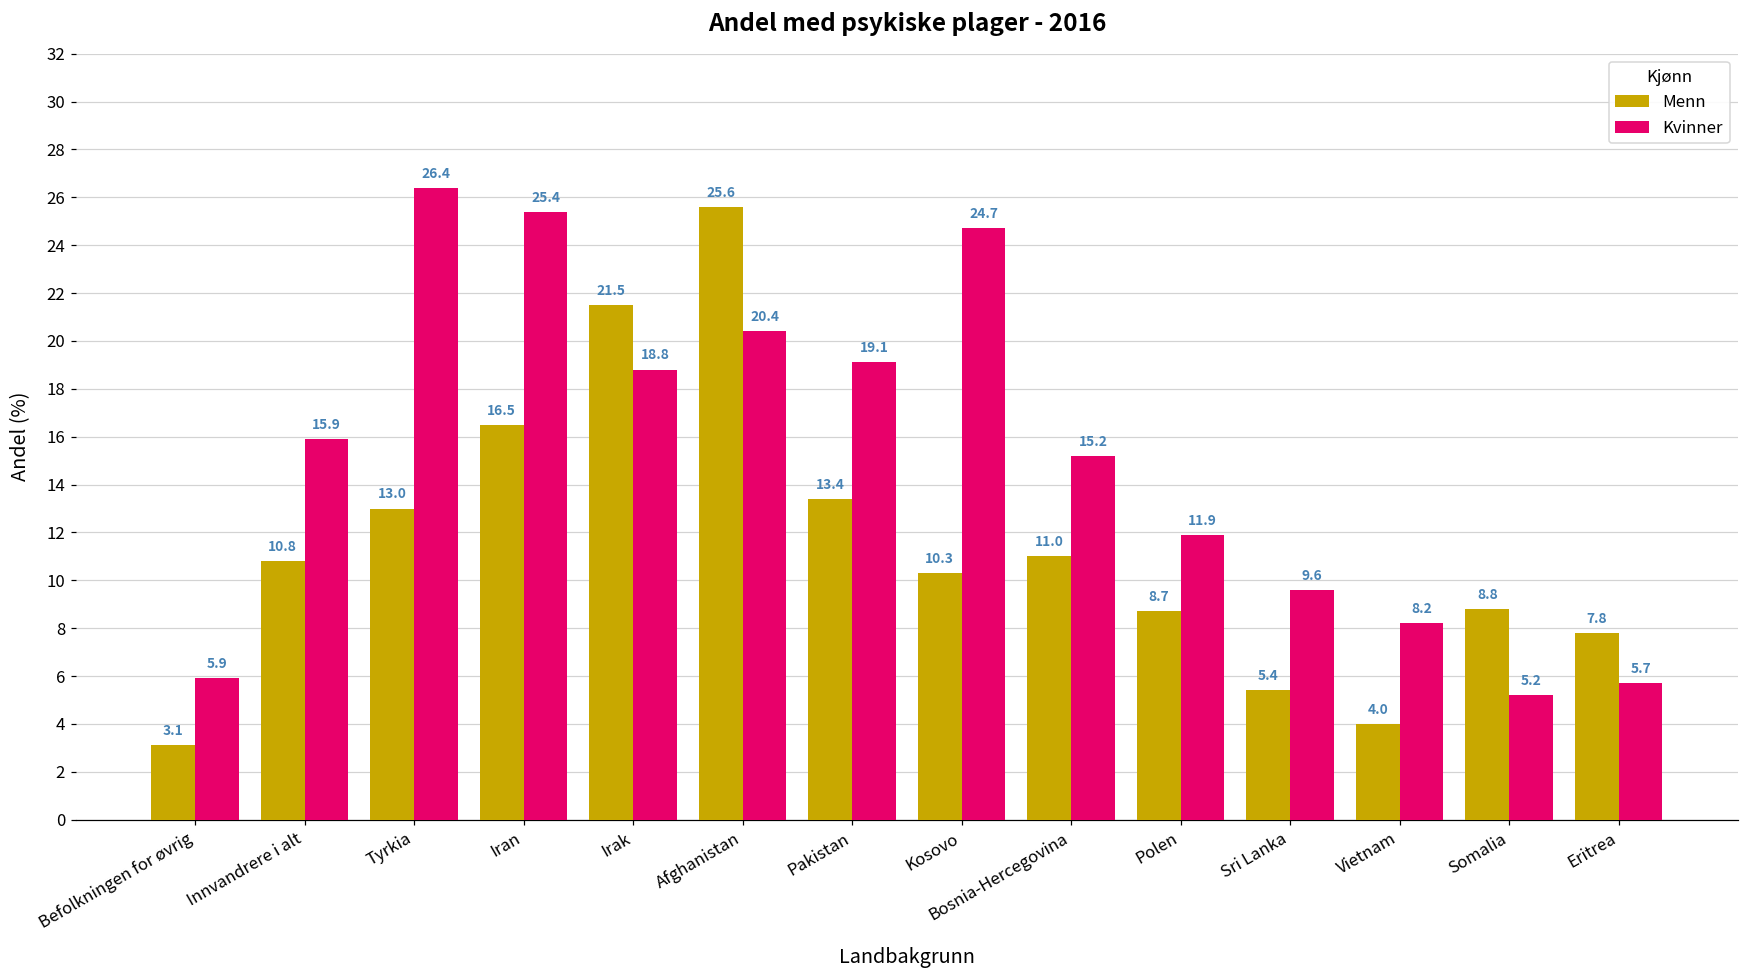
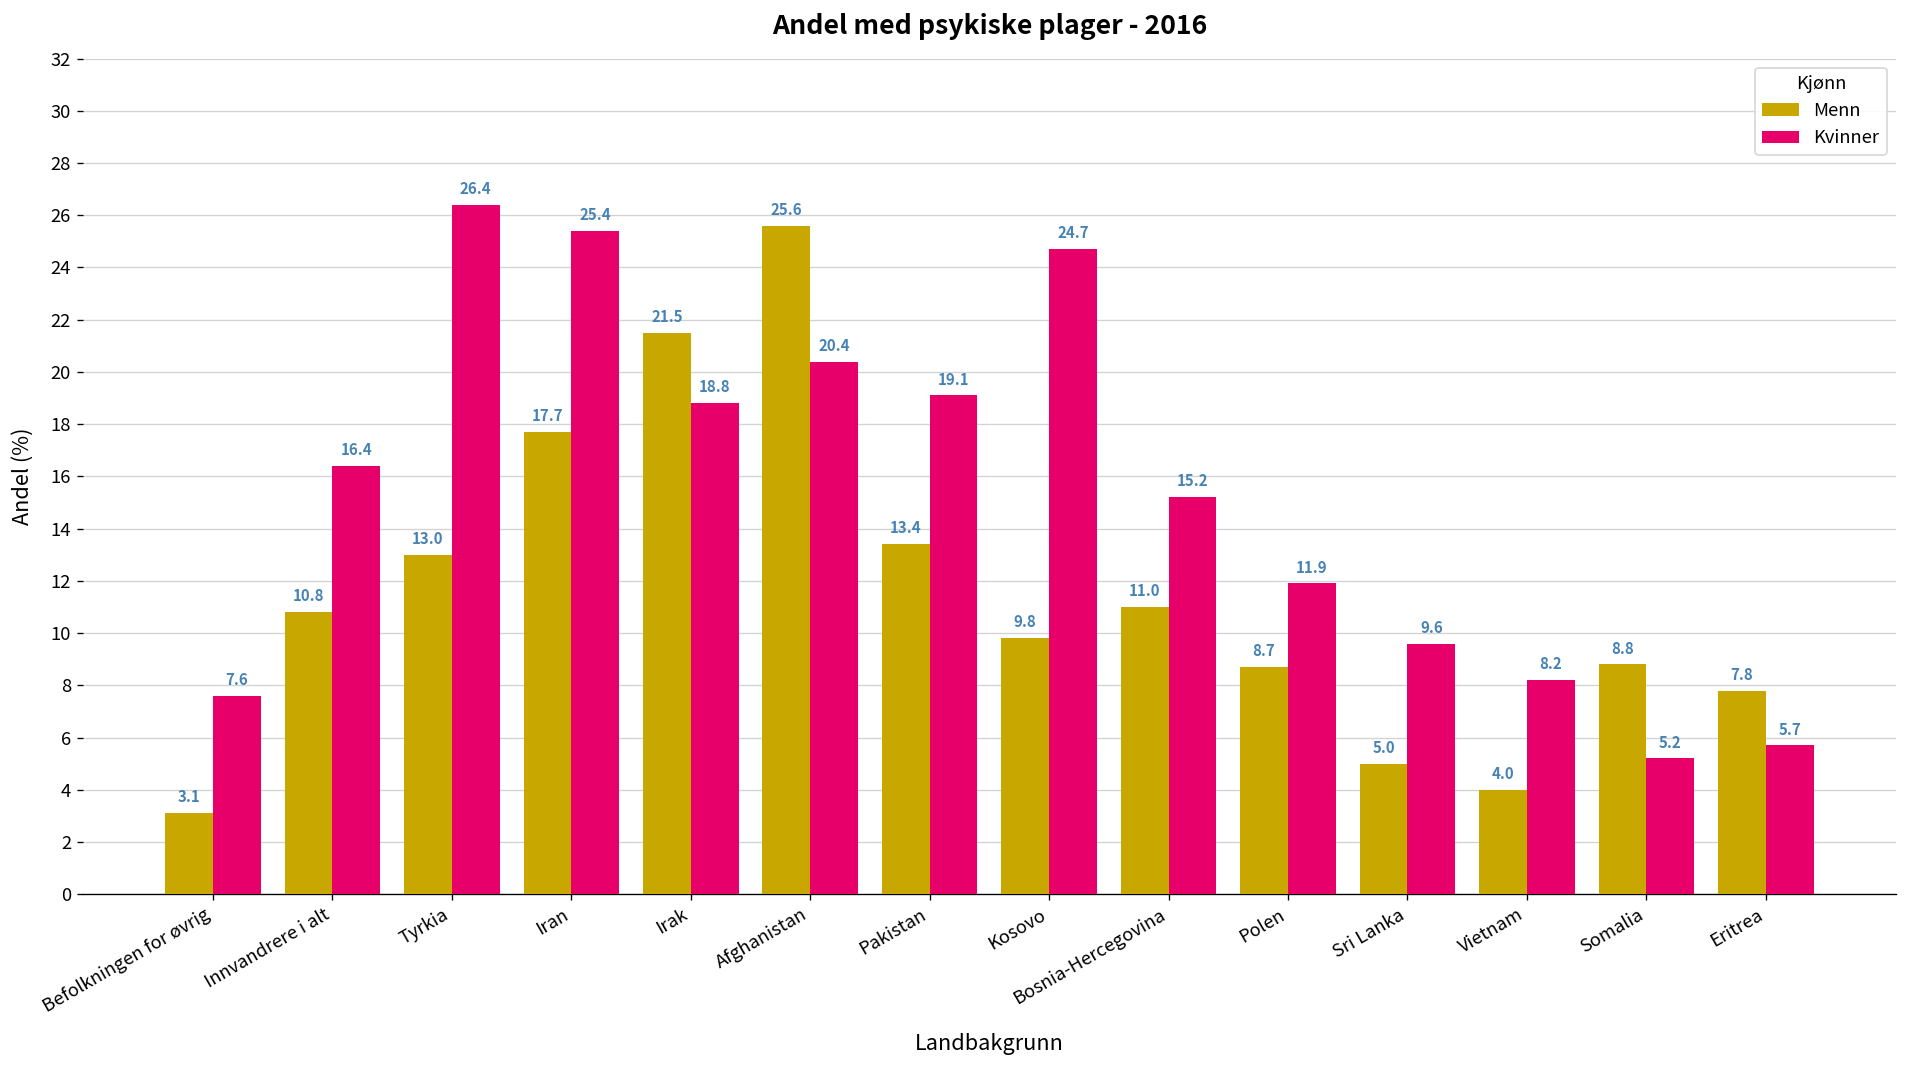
Kvinner, Befolkningen for øvrig: 5.9 -> 7.6
Kvinner, Innvandrere i alt: 15.9 -> 16.4
Menn, Iran: 16.5 -> 17.7
Menn, Kosovo: 10.3 -> 9.8
Menn, Sri Lanka: 5.4 -> 5.0
